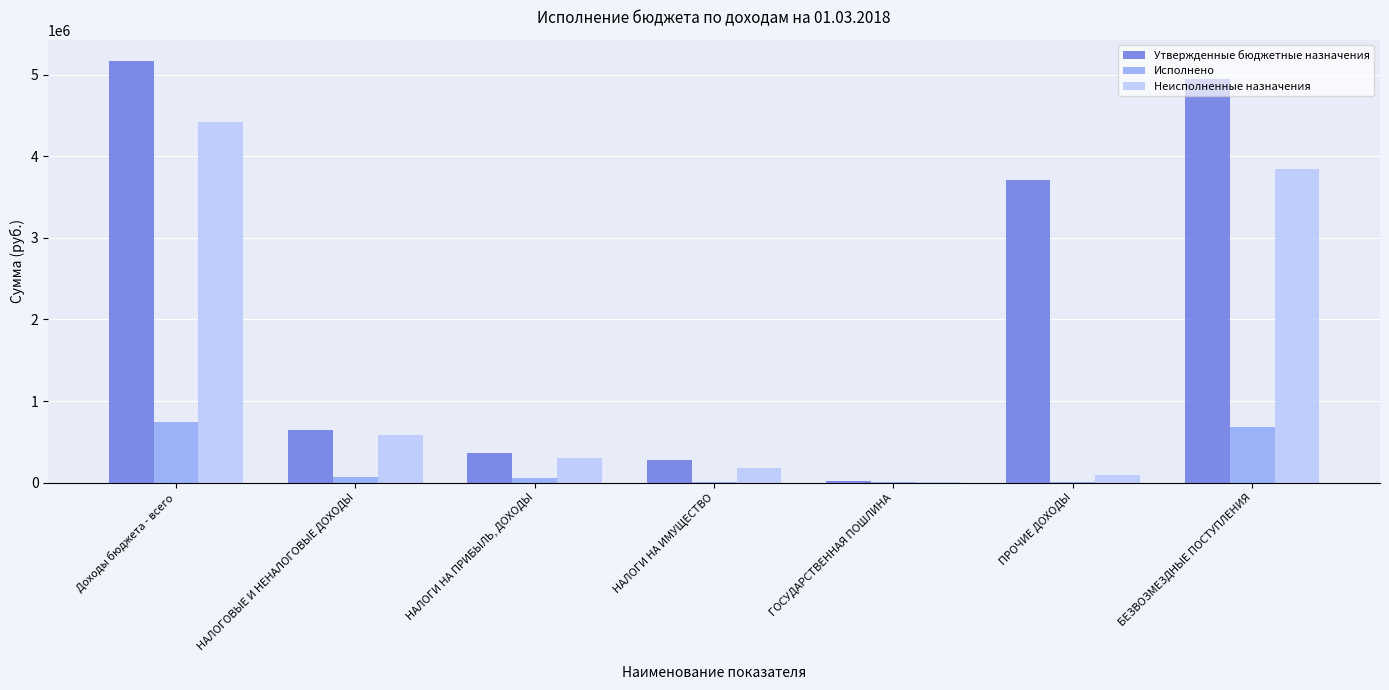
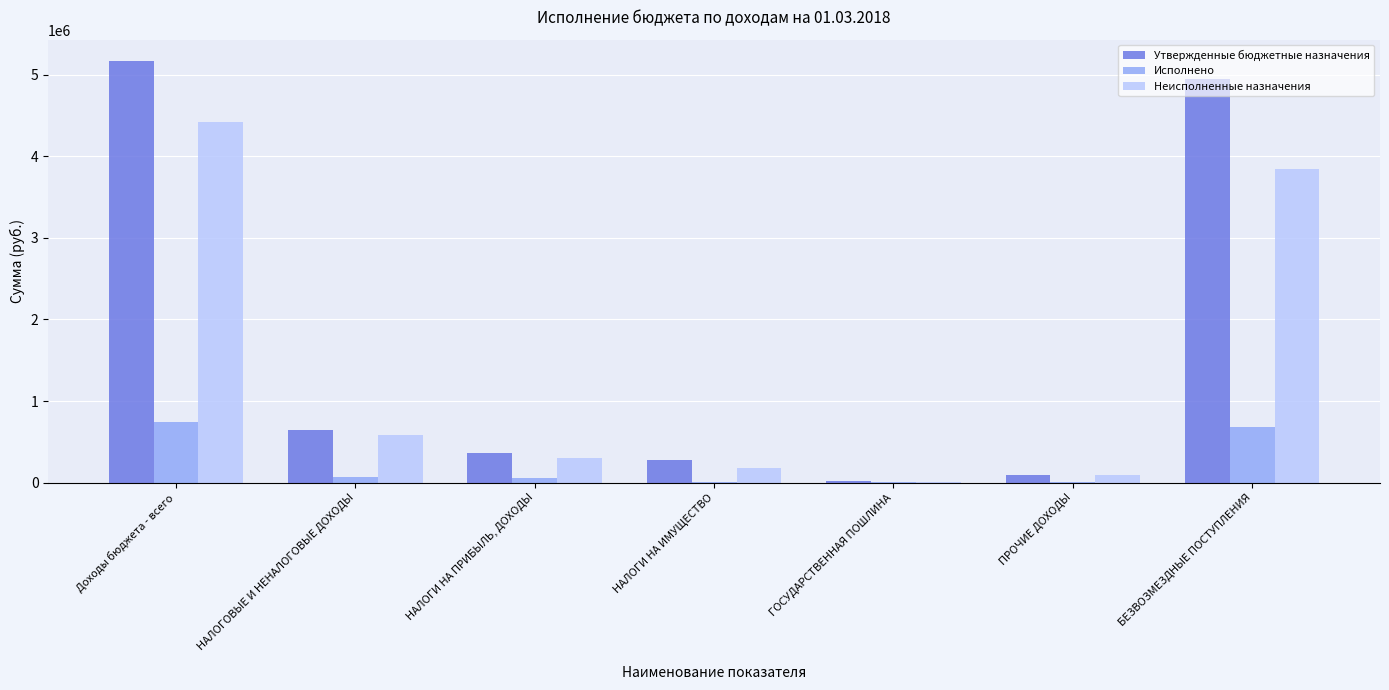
Утвержденные бюджетные назначения, ПРОЧИЕ ДОХОДЫ: 3700000 -> 100000
